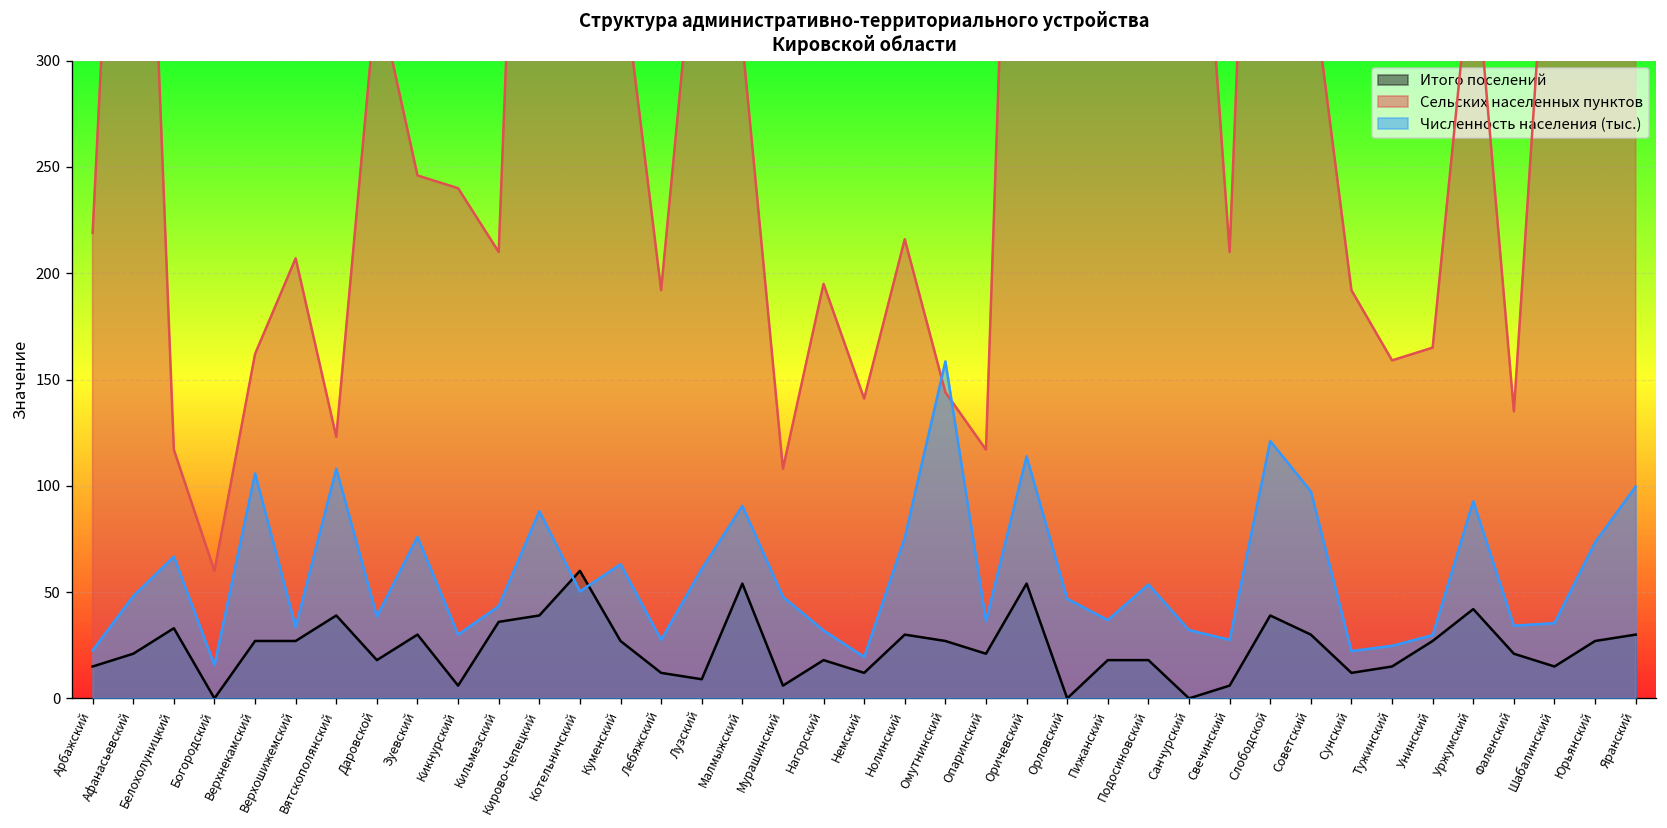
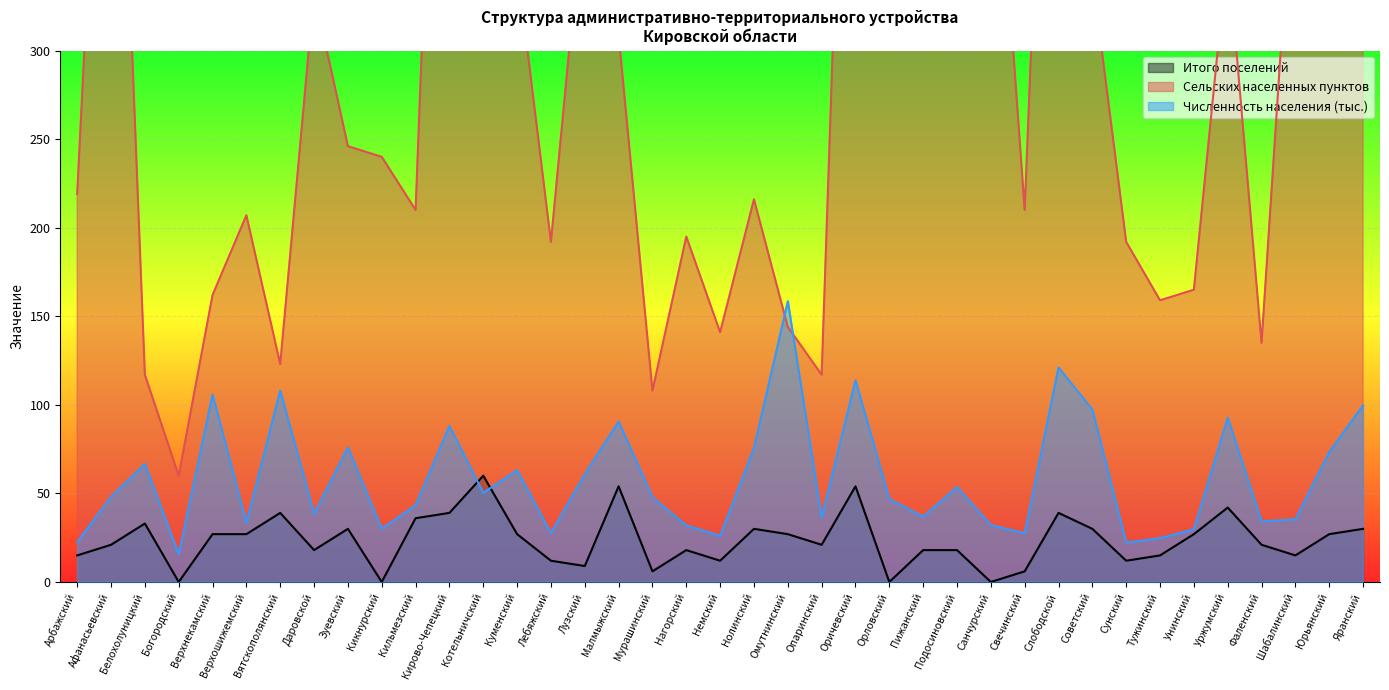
Итого поселений, Кикнурский: 6 -> 0
Численность населения (тыс.), Немский: 20 -> 26
